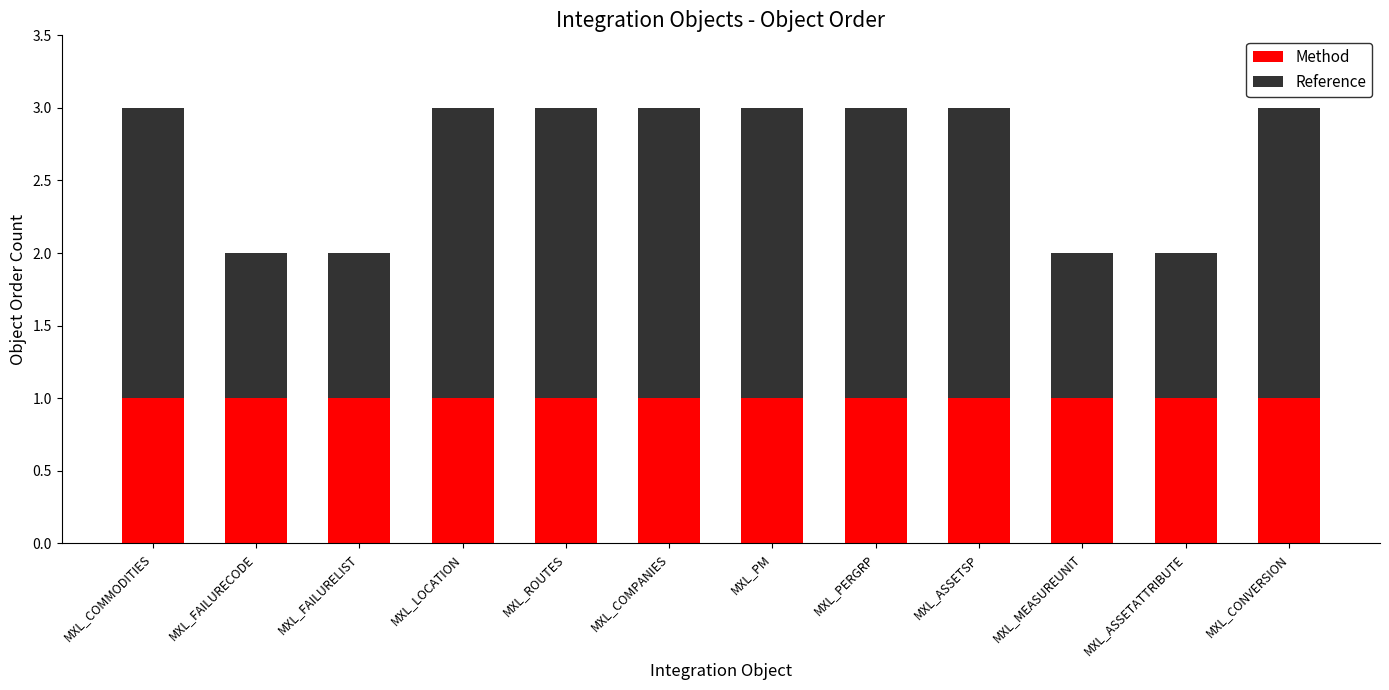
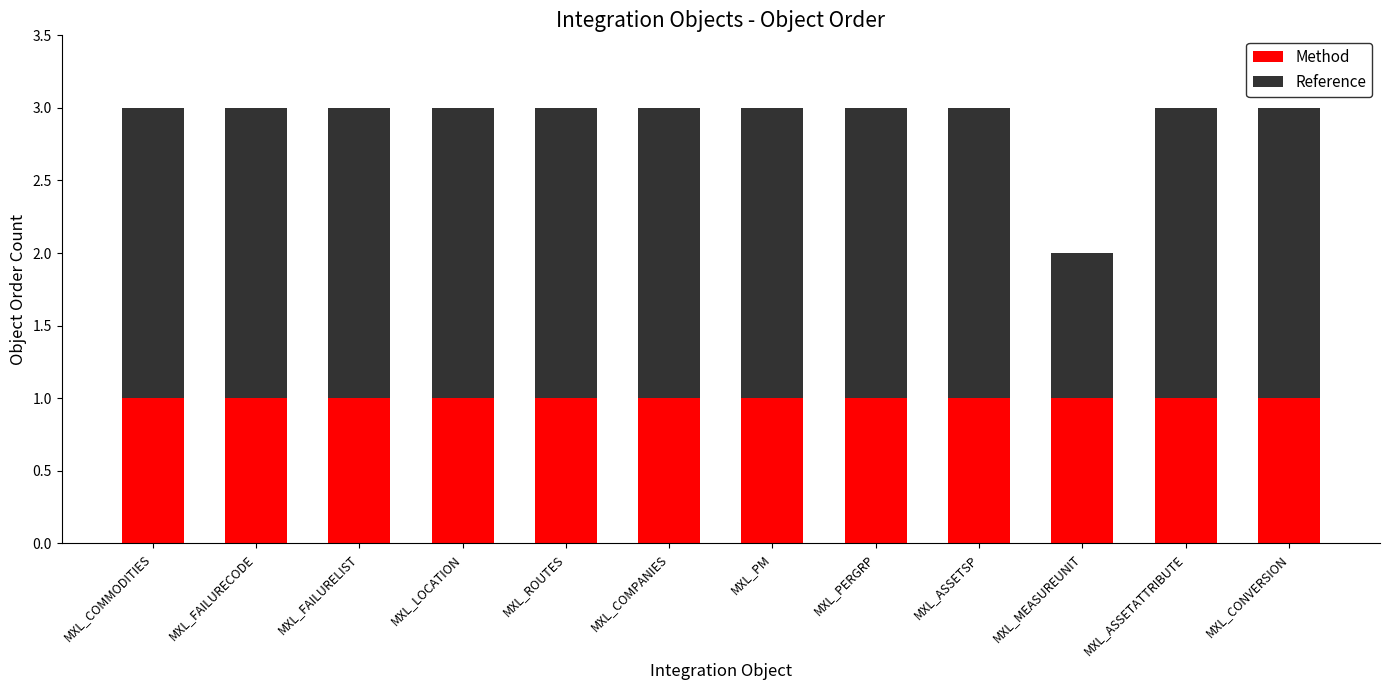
Reference, MXL_FAILURECODE: 1 -> 2
Reference, MXL_FAILURELIST: 1 -> 2
Reference, MXL_ASSETATTRIBUTE: 1 -> 2
